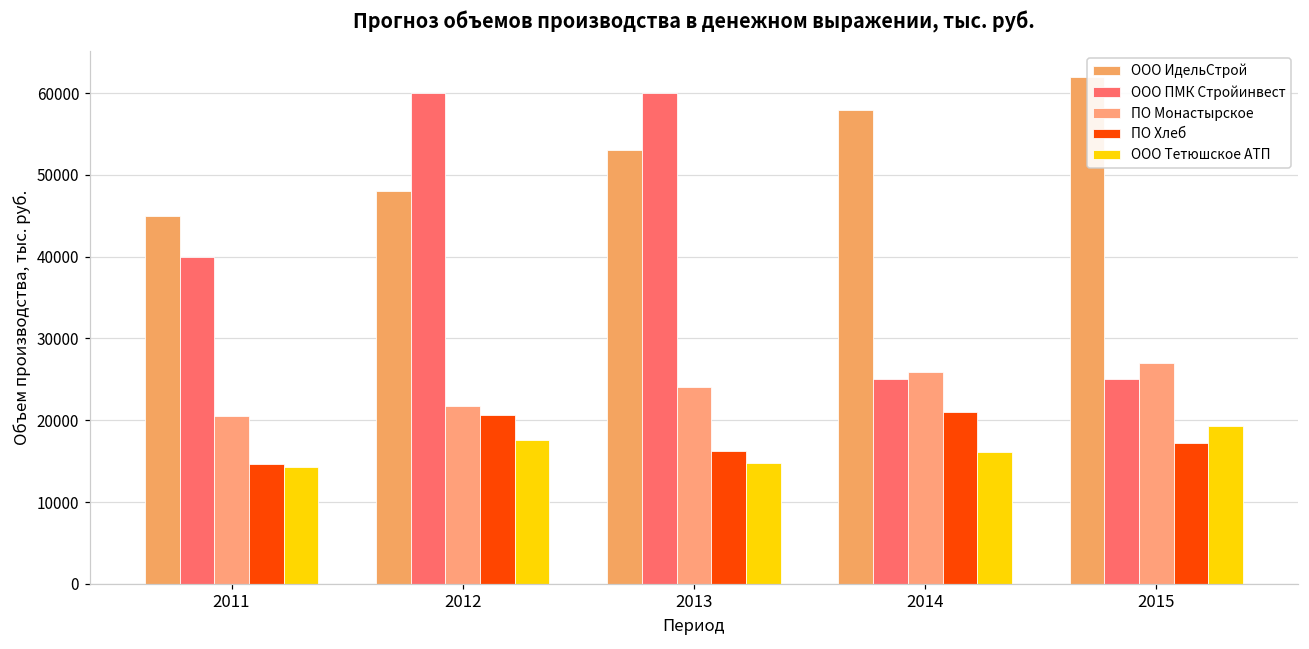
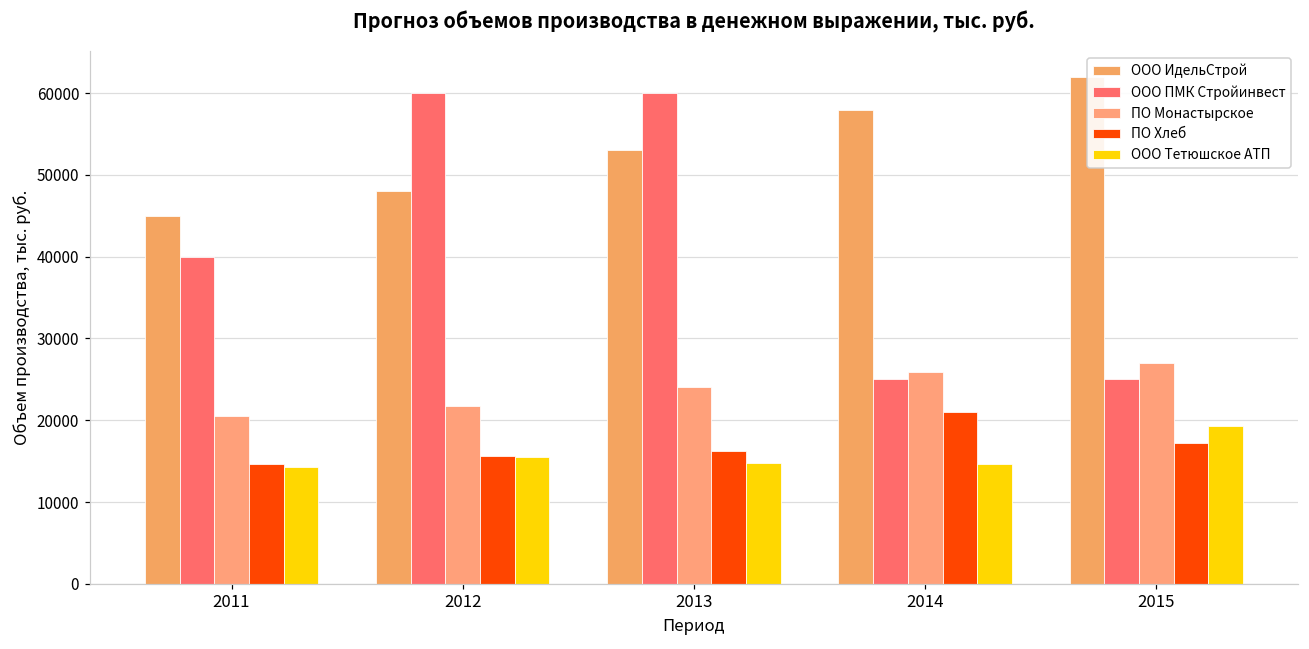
ПО Хлеб, 2012: 21000 -> 16000
ООО Тетюшское АТП, 2012: 18000 -> 16000
ООО Тетюшское АТП, 2014: 16000 -> 15000
